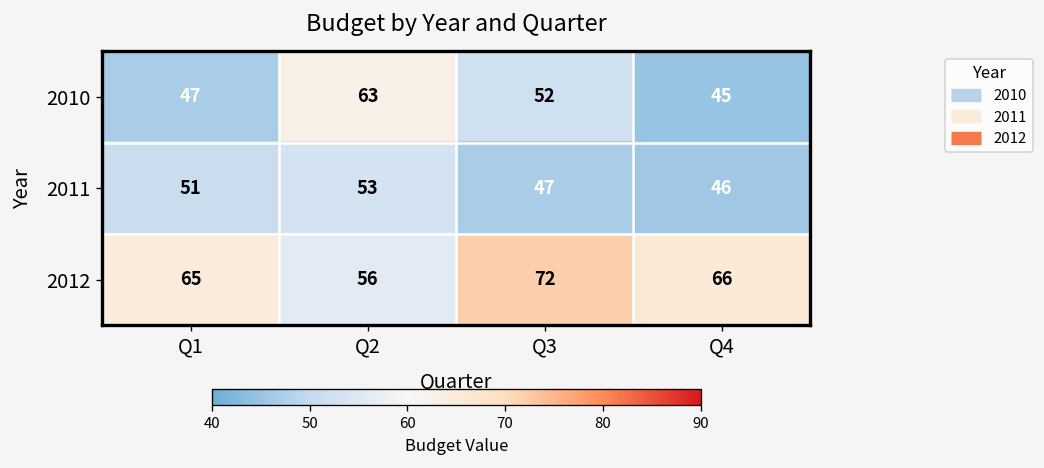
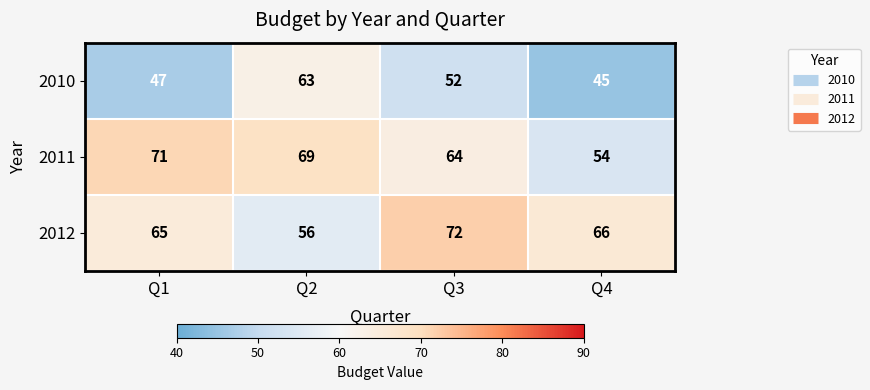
2011, Q1: 51 -> 71
2011, Q2: 53 -> 69
2011, Q3: 47 -> 64
2011, Q4: 46 -> 54
